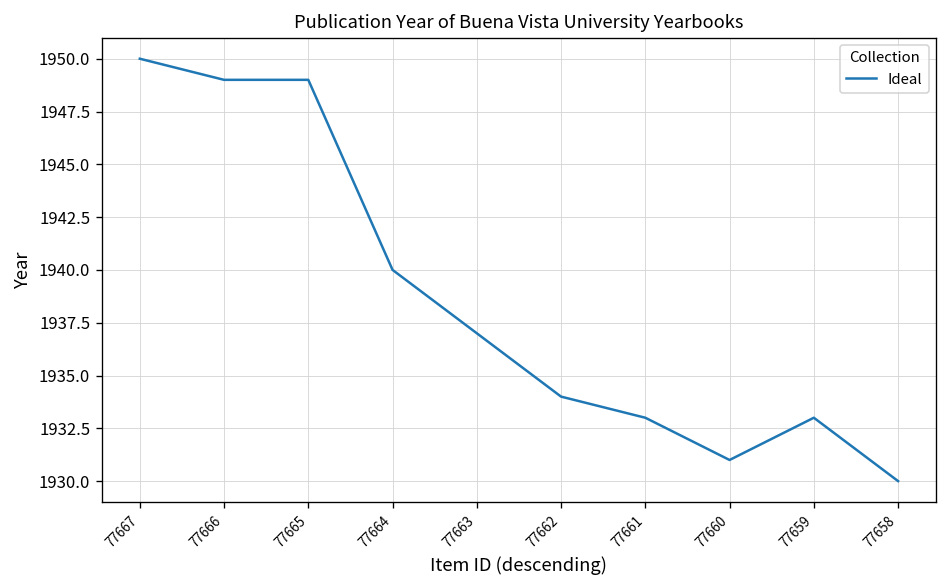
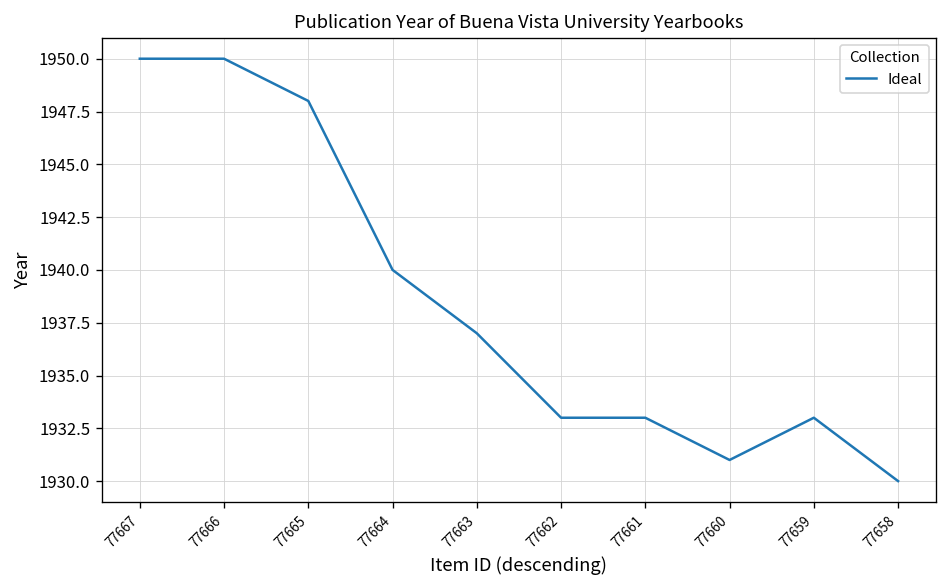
77666: 1949 -> 1950
77665: 1949 -> 1948
77662: 1934 -> 1933
